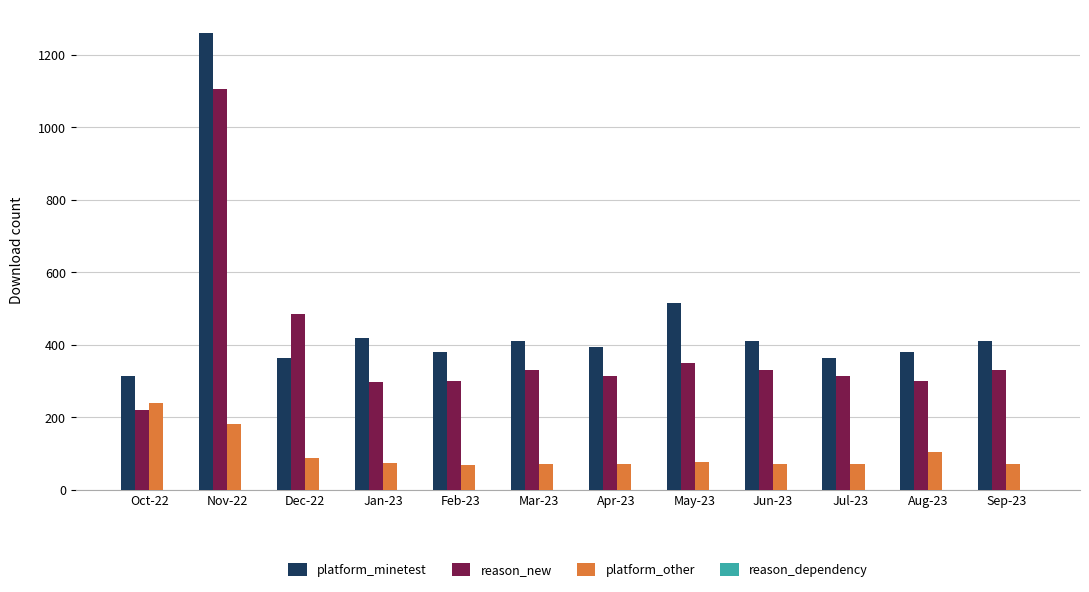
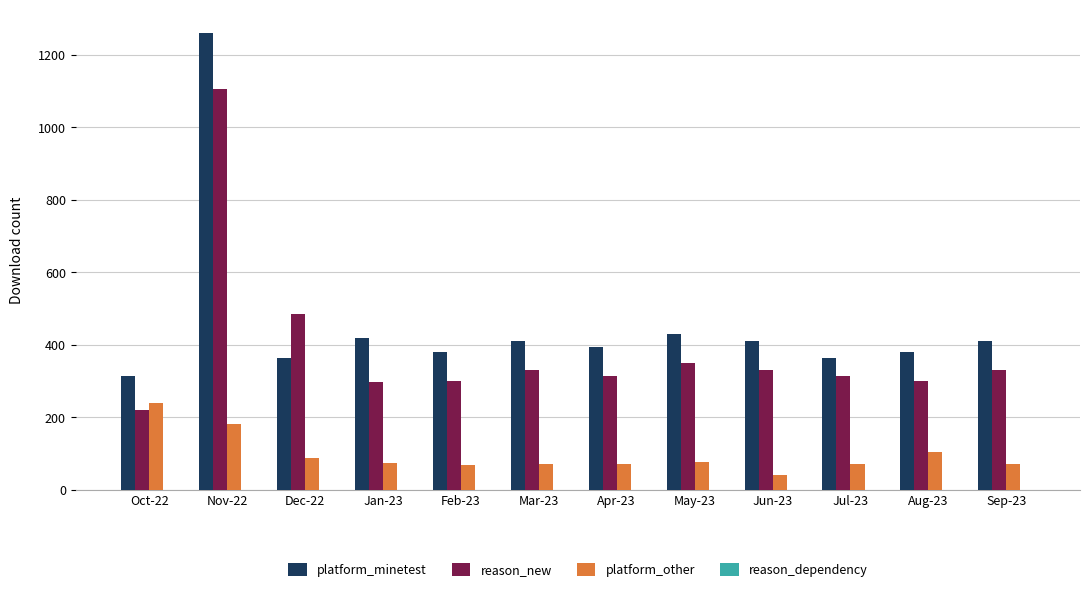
platform_minetest, May-23: 520 -> 430
platform_other, Jun-23: 70 -> 40
